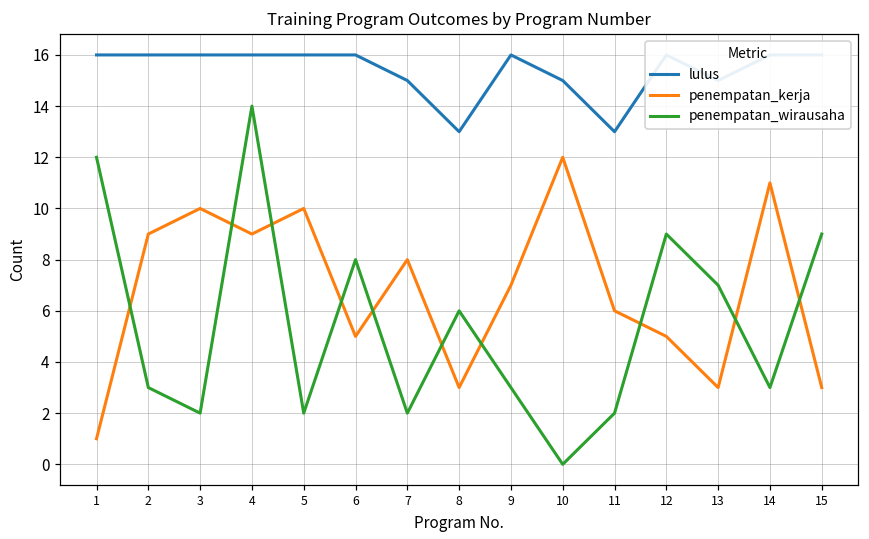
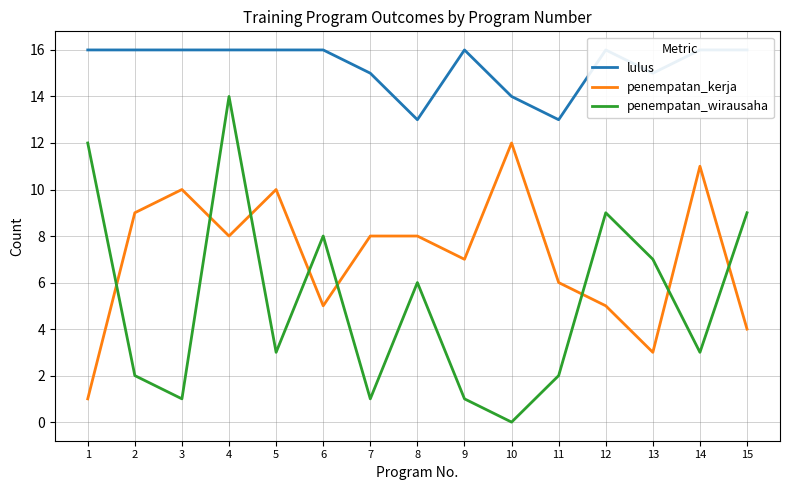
penempatan_wirausaha, 2: 3 -> 2
penempatan_wirausaha, 3: 2 -> 1
penempatan_kerja, 4: 9 -> 8
penempatan_wirausaha, 5: 2 -> 3
penempatan_wirausaha, 7: 2 -> 1
penempatan_kerja, 8: 3 -> 8
penempatan_wirausaha, 9: 3 -> 1
lulus, 10: 15 -> 14
penempatan_kerja, 15: 3 -> 4
